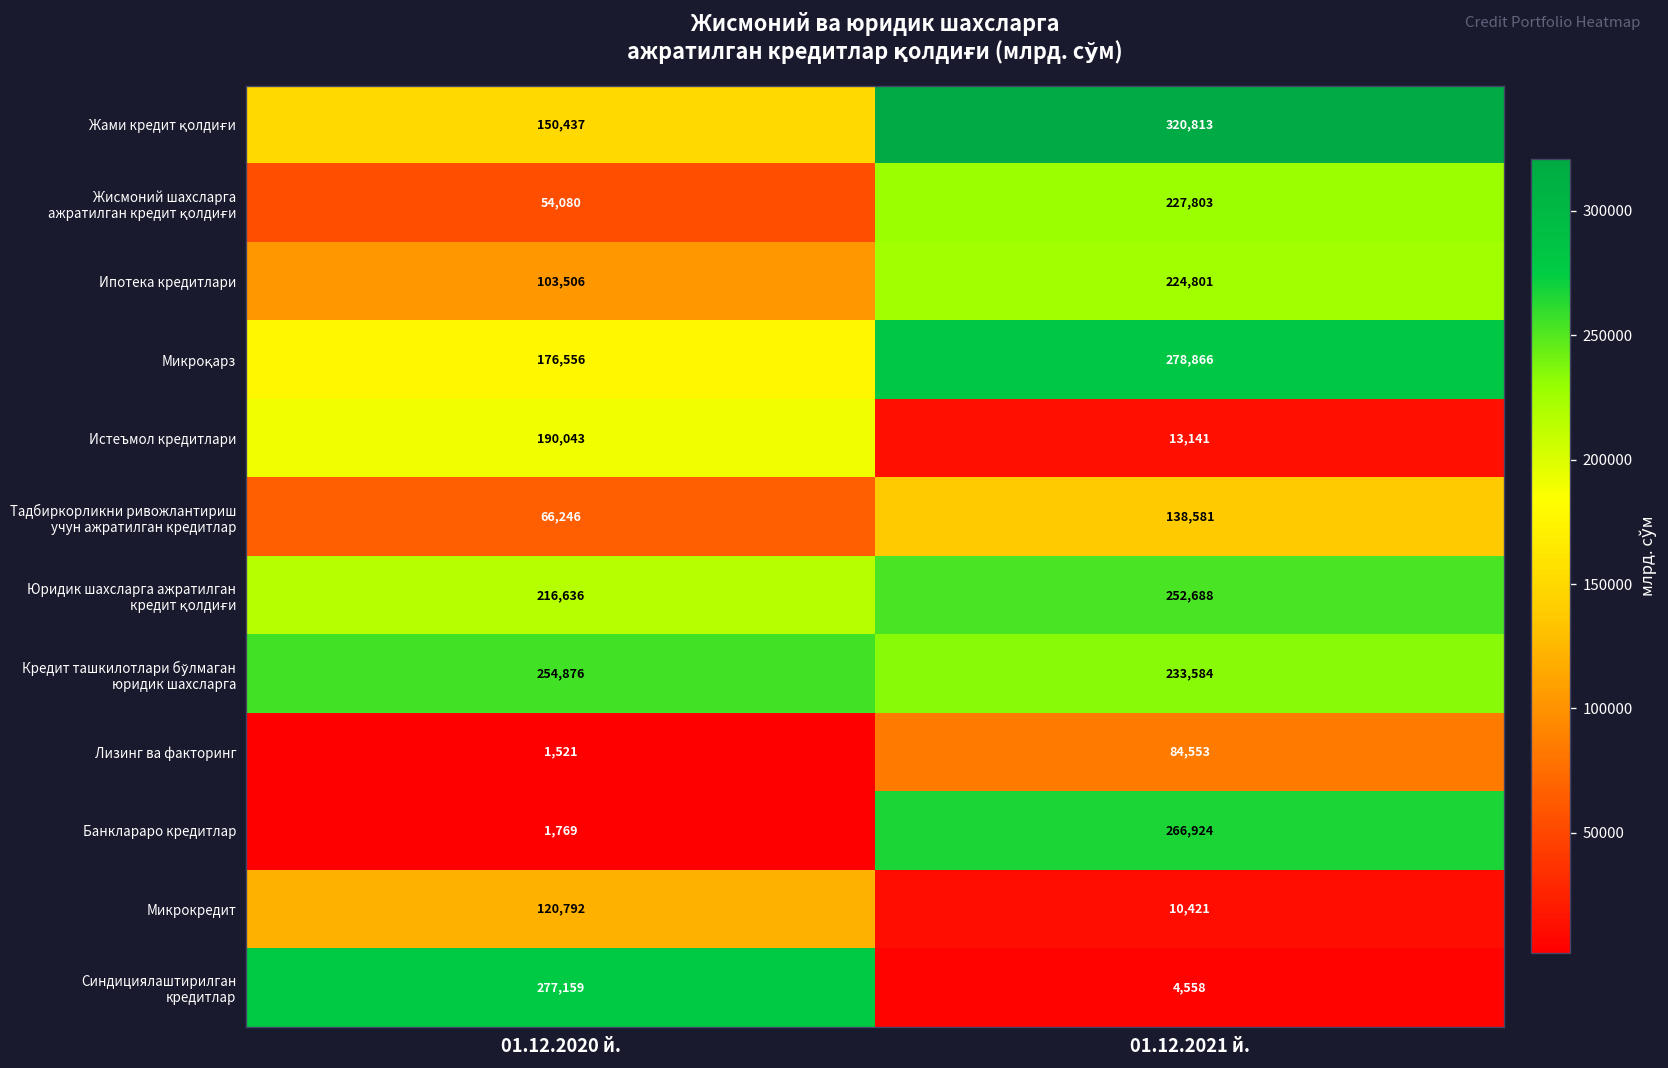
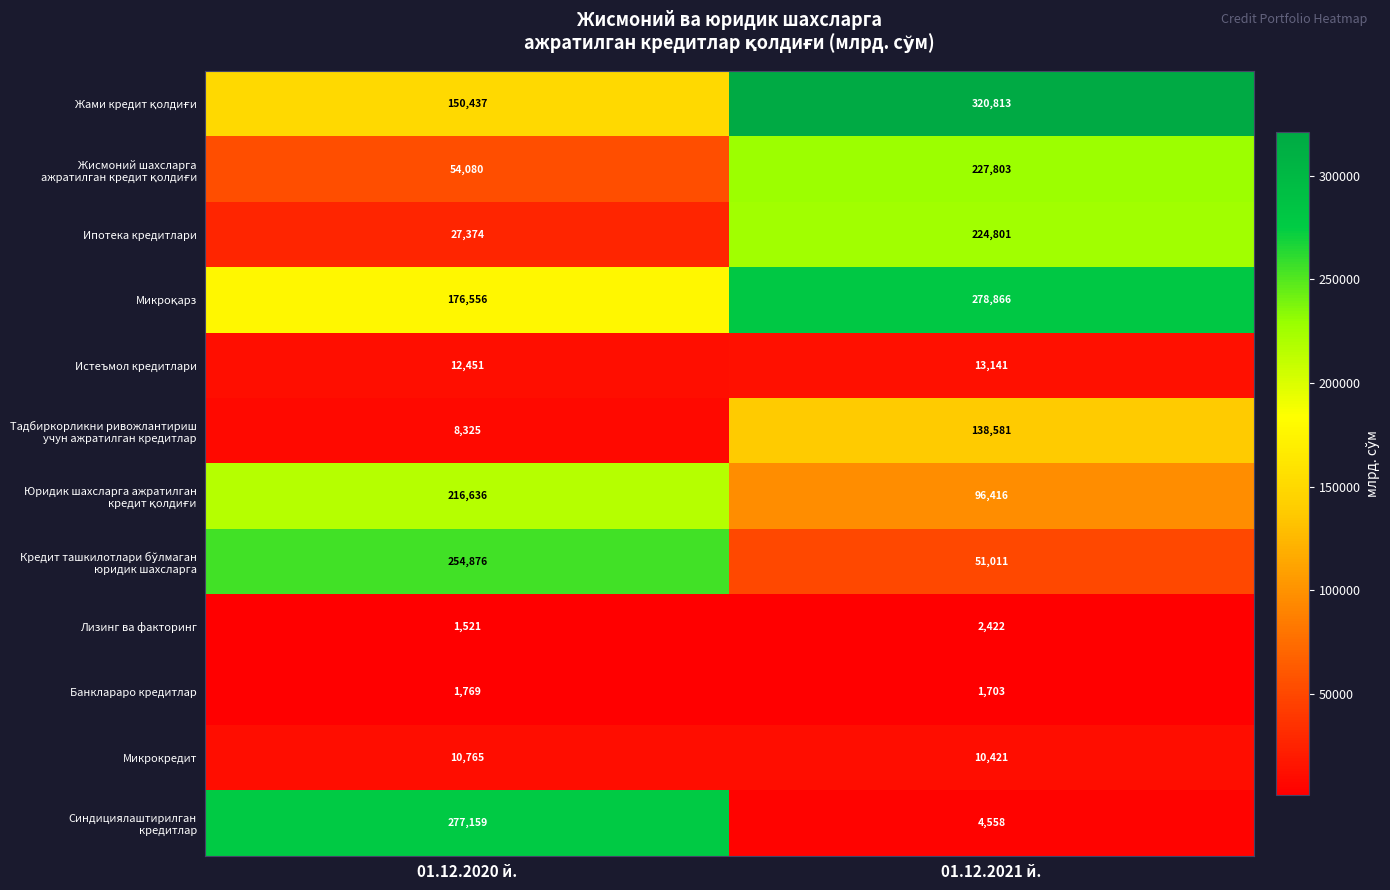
Ипотека кредитлари, 01.12.2020 й.: 103,506 -> 27,374
Истеъмол кредитлари, 01.12.2020 й.: 190,043 -> 12,451
Тадбиркорликни ривожлантириш учун ажратилган кредитлар, 01.12.2020 й.: 66,246 -> 8,325
Юридик шахсларга ажратилган кредит қолдиғи, 01.12.2021 й.: 252,688 -> 96,416
Кредит ташкилотлари бўлмаган юридик шахсларга, 01.12.2021 й.: 233,584 -> 51,011
Лизинг ва факторинг, 01.12.2021 й.: 84,553 -> 2,422
Банклараро кредитлар, 01.12.2021 й.: 266,924 -> 1,703
Микрокредит, 01.12.2020 й.: 120,792 -> 10,765
